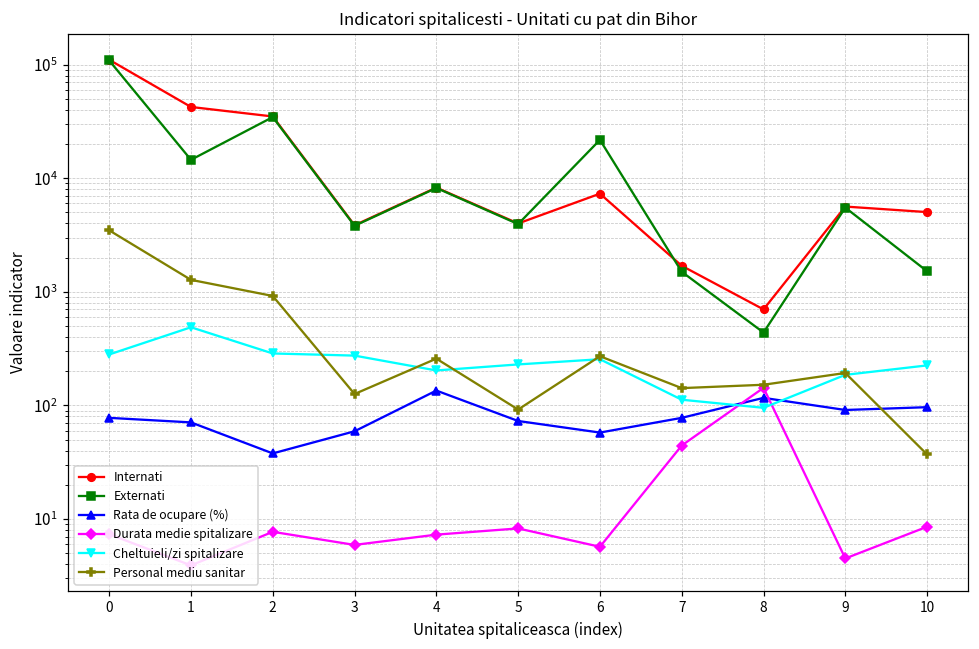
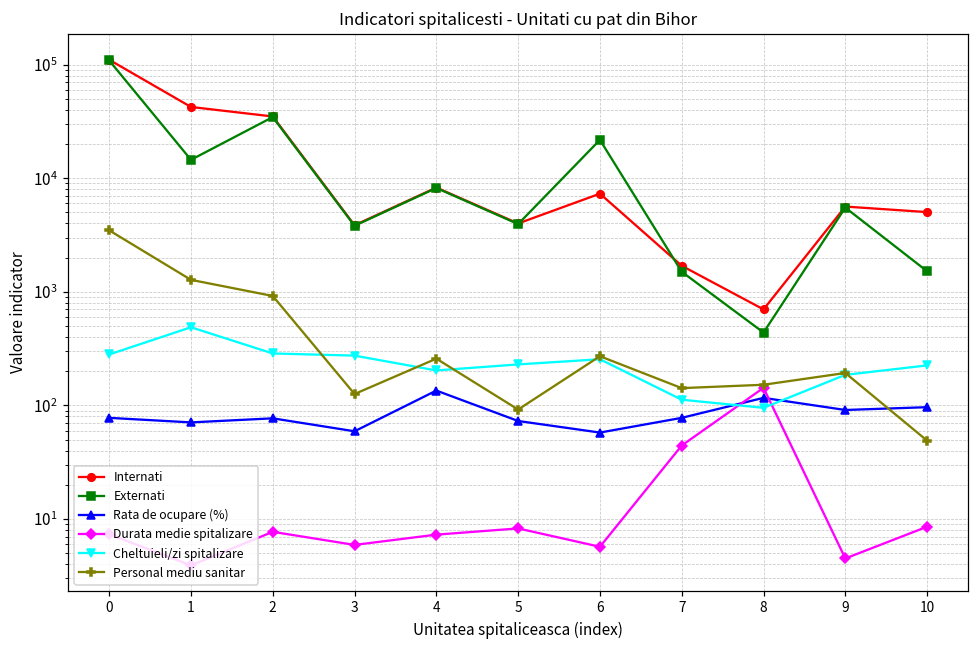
Rata de ocupare (%), 2: 38 -> 80
Personal mediu sanitar, 10: 37 -> 50
